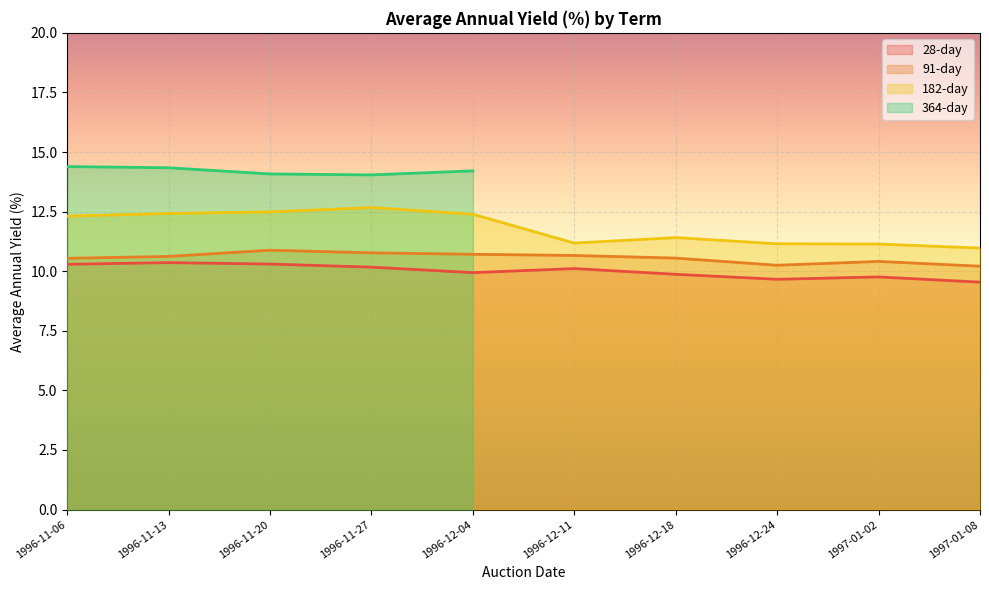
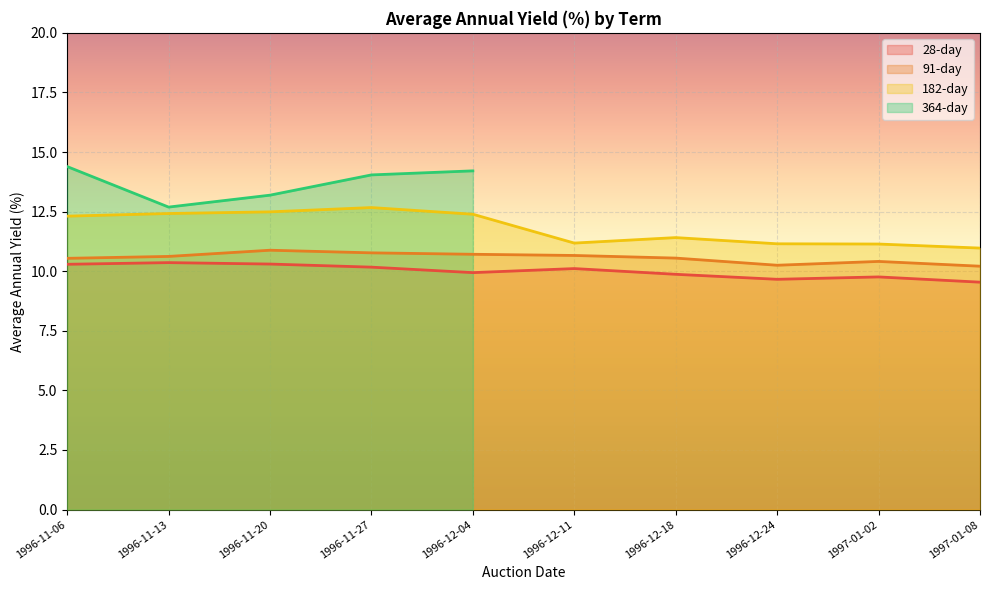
364-day, 1996-11-13: 14.3 -> 12.7
364-day, 1996-11-20: 14.1 -> 13.2
